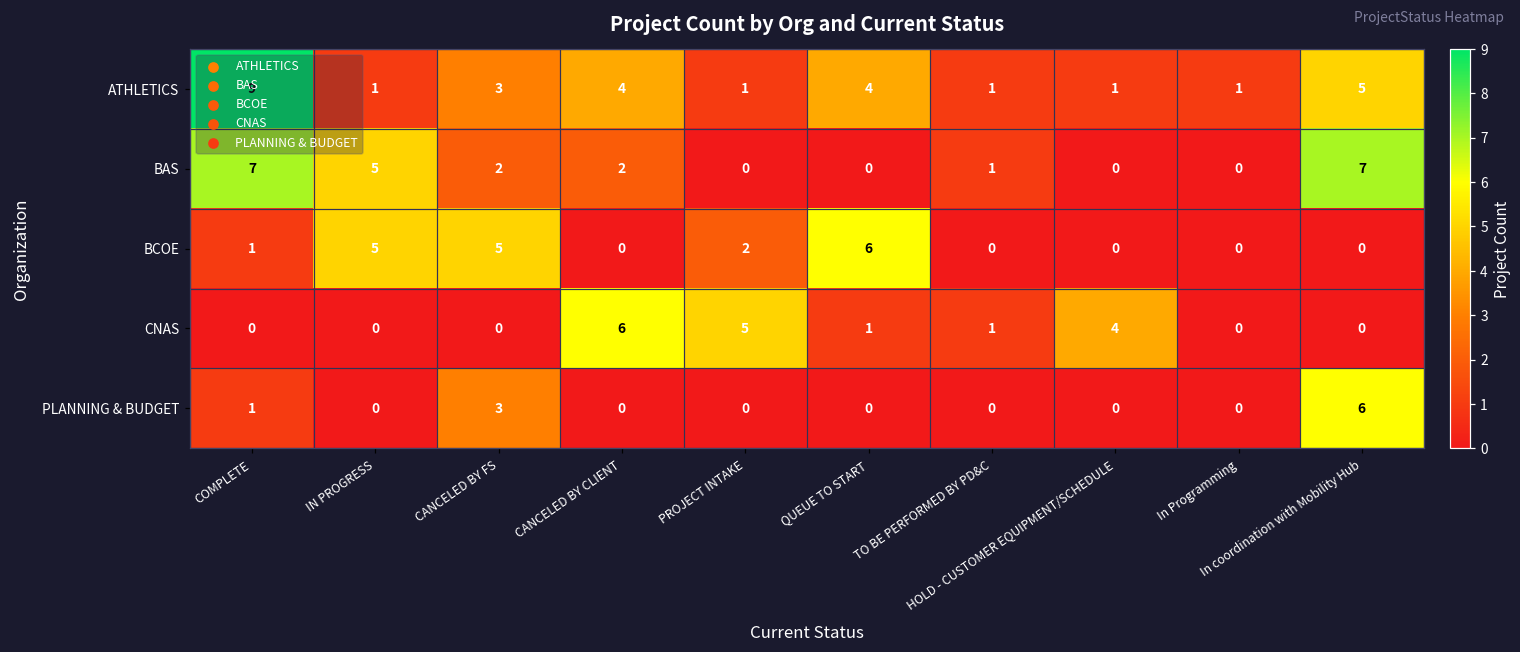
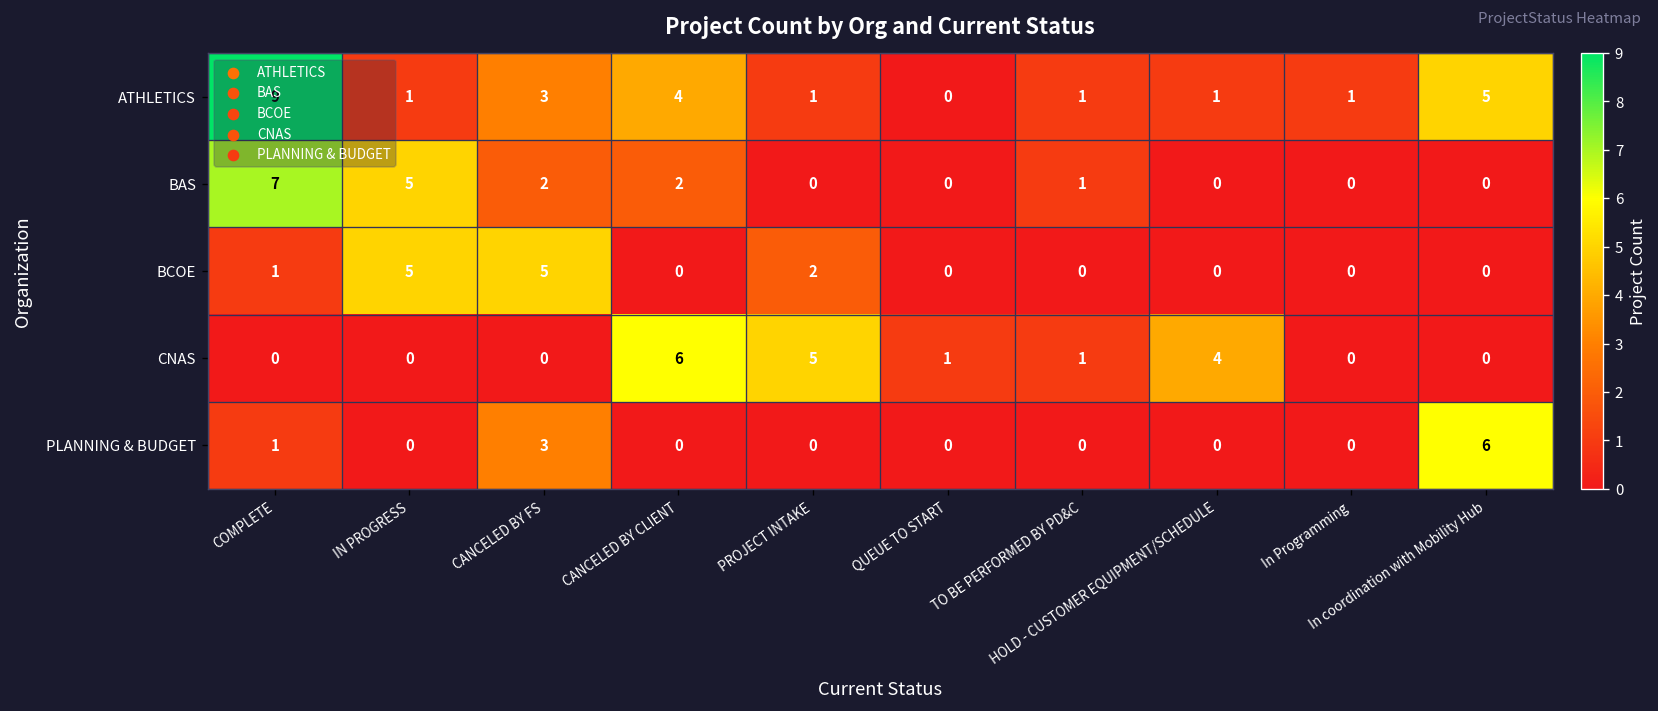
ATHLETICS, QUEUE TO START: 4 -> 0
BAS, In coordination with Mobility Hub: 7 -> 0
BCOE, QUEUE TO START: 6 -> 0
